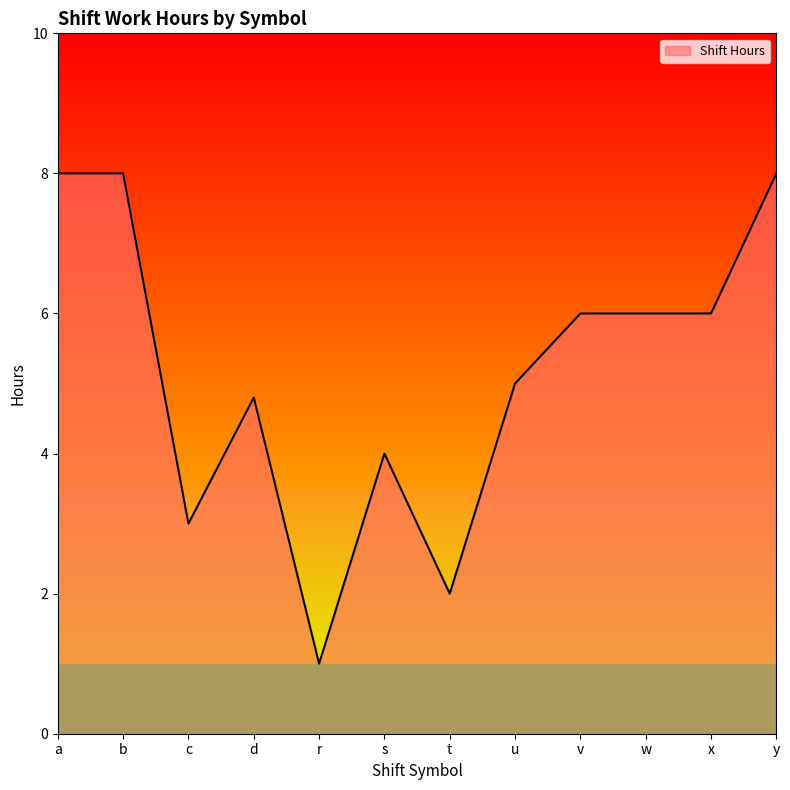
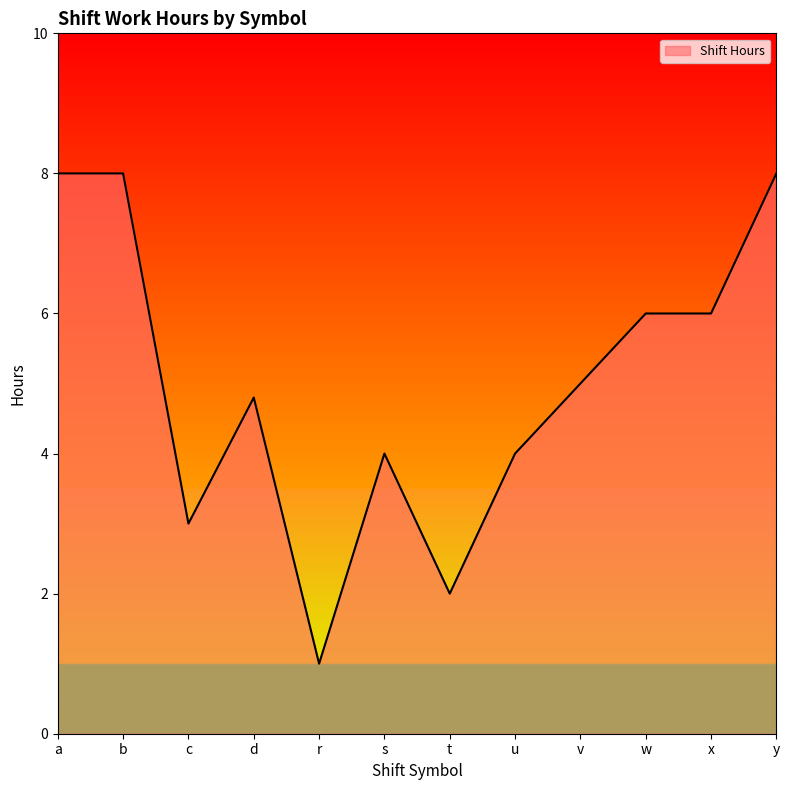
u: 5 -> 4
v: 6 -> 5
